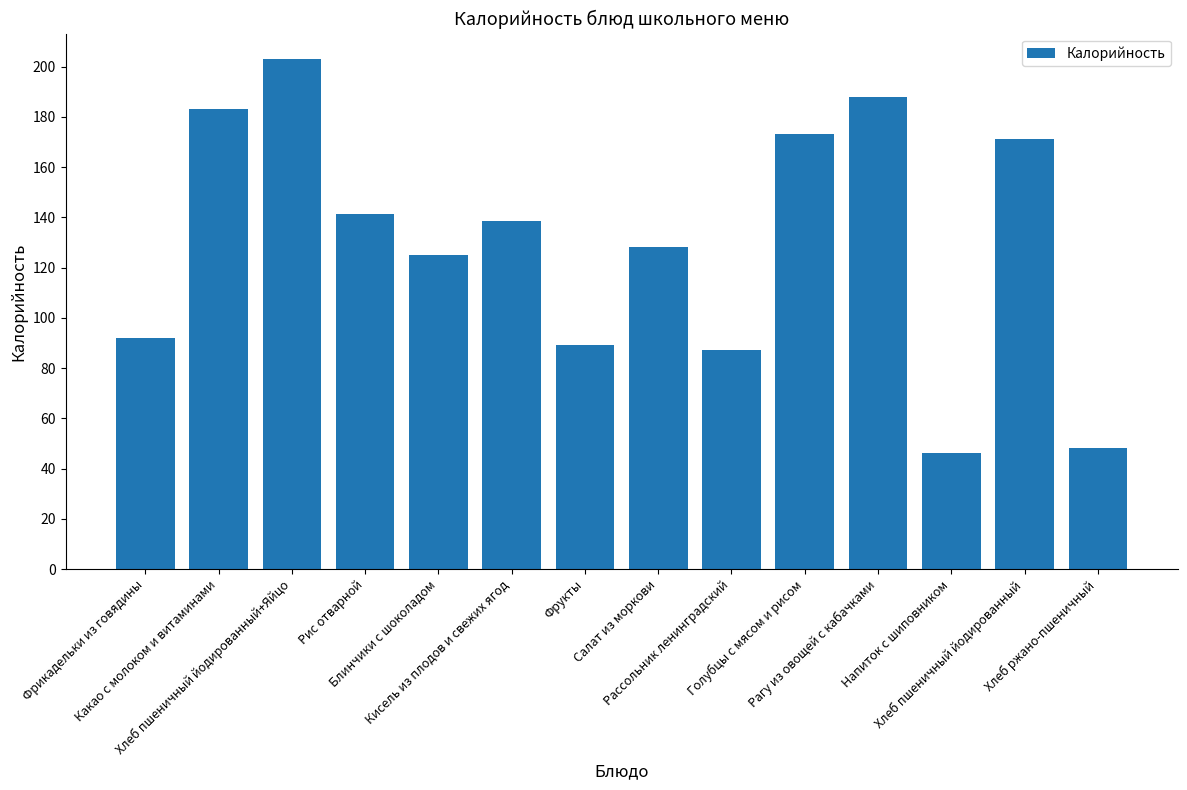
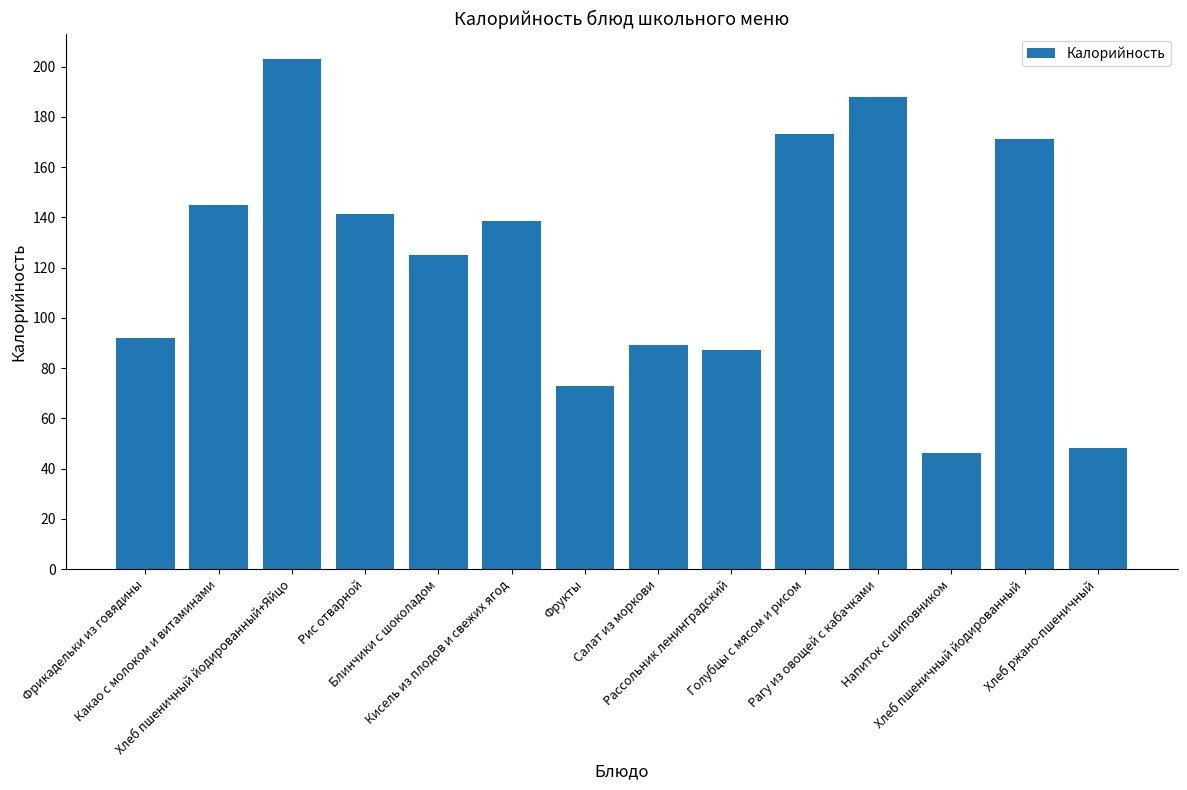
Какао с молоком и витаминами: 183 -> 145
Фрукты: 89 -> 73
Салат из моркови: 128 -> 89
